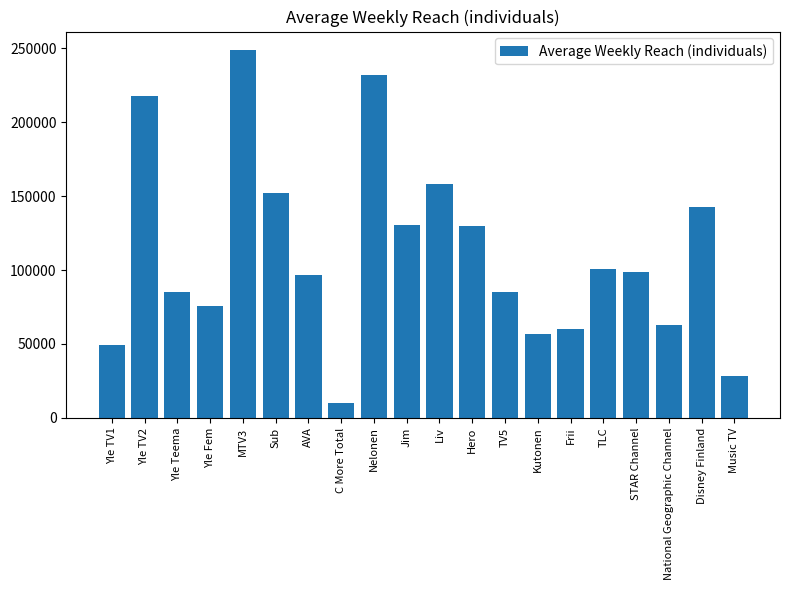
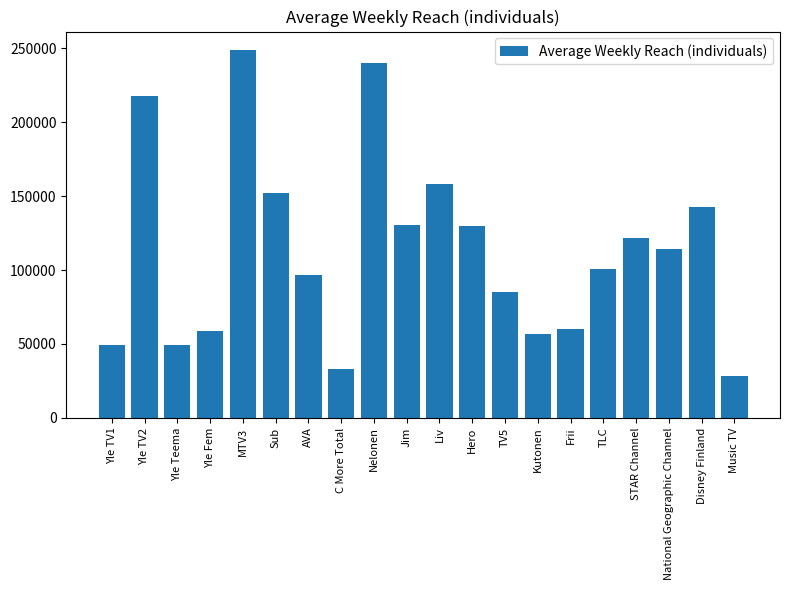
Yle Teema: 85000 -> 49000
Yle Fem: 76000 -> 59000
C More Total: 10000 -> 33000
Nelonen: 232000 -> 240000
STAR Channel: 99000 -> 122000
National Geographic Channel: 63000 -> 114000
